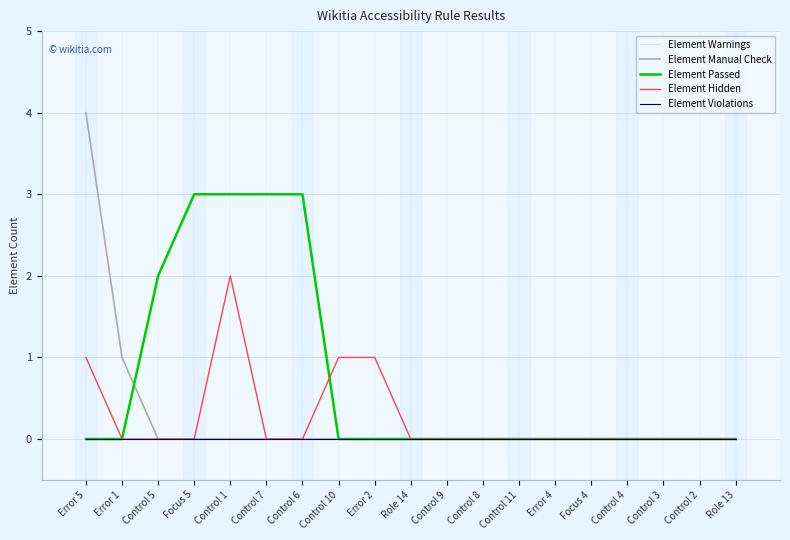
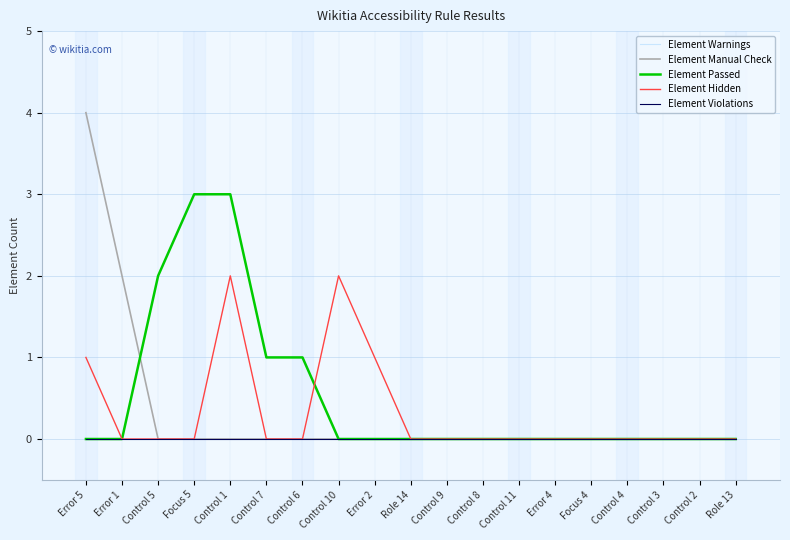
Element Manual Check, Error 1: 1 -> 2
Element Passed, Control 7: 3 -> 1
Element Passed, Control 6: 3 -> 1
Element Hidden, Control 10: 1 -> 2
